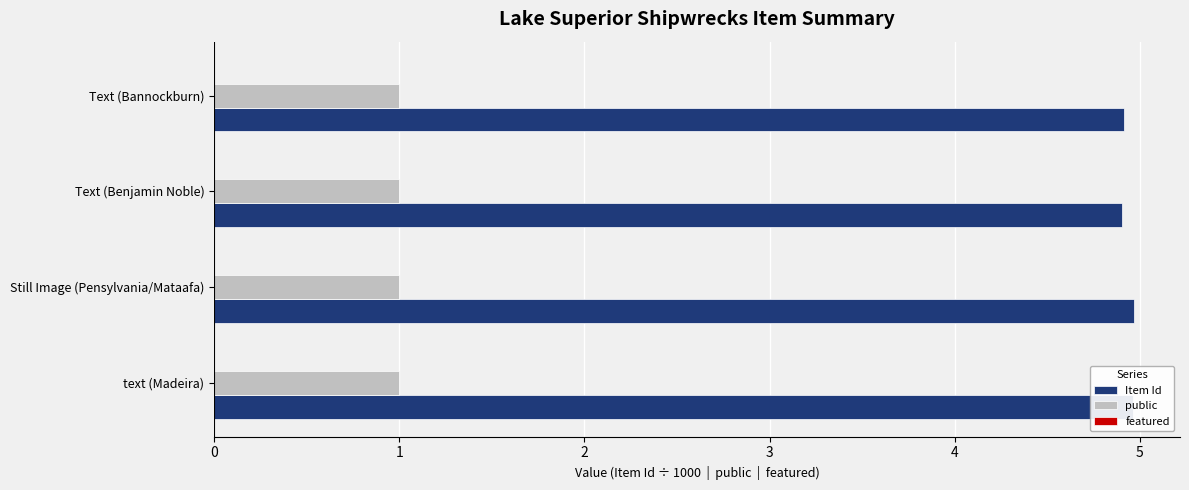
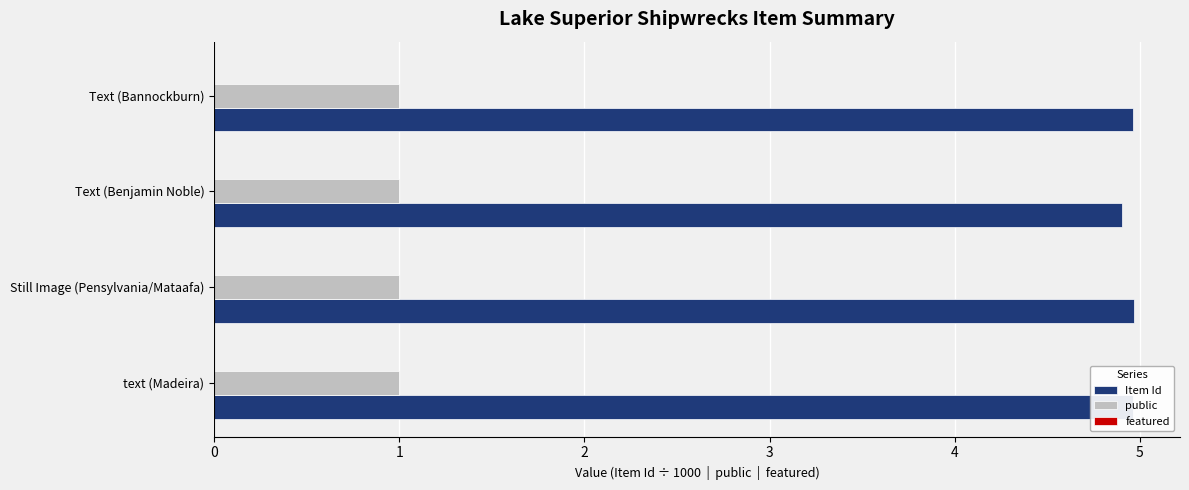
Item Id, Text (Bannockburn): 4.91 -> 4.96
